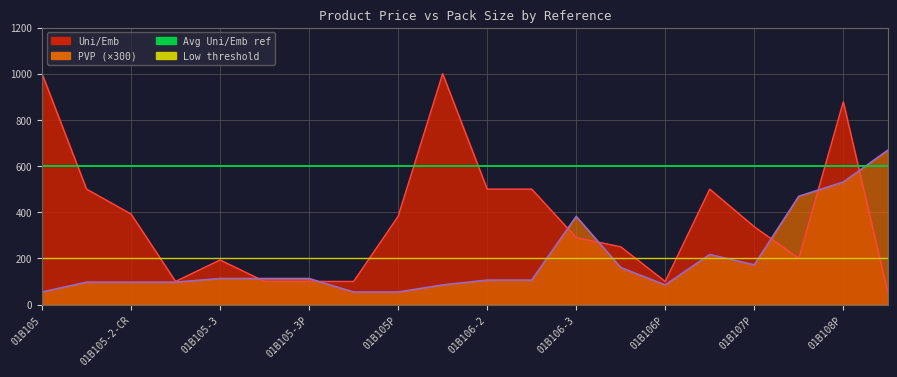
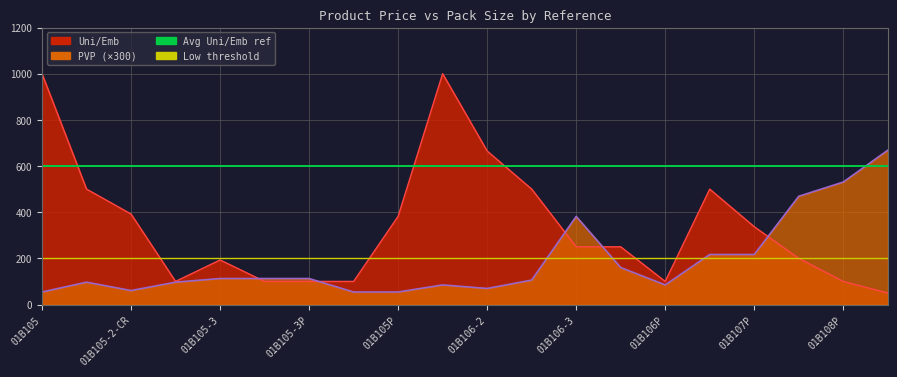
PVP (×300), 01B105-2-CR: 100 -> 60
Uni/Emb, 01B106-2: 500 -> 670
PVP (×300), 01B106-2: 110 -> 70
Uni/Emb, 01B106-3: 290 -> 250
PVP (×300), 01B107P: 170 -> 220
Uni/Emb, 01B108P: 880 -> 100
